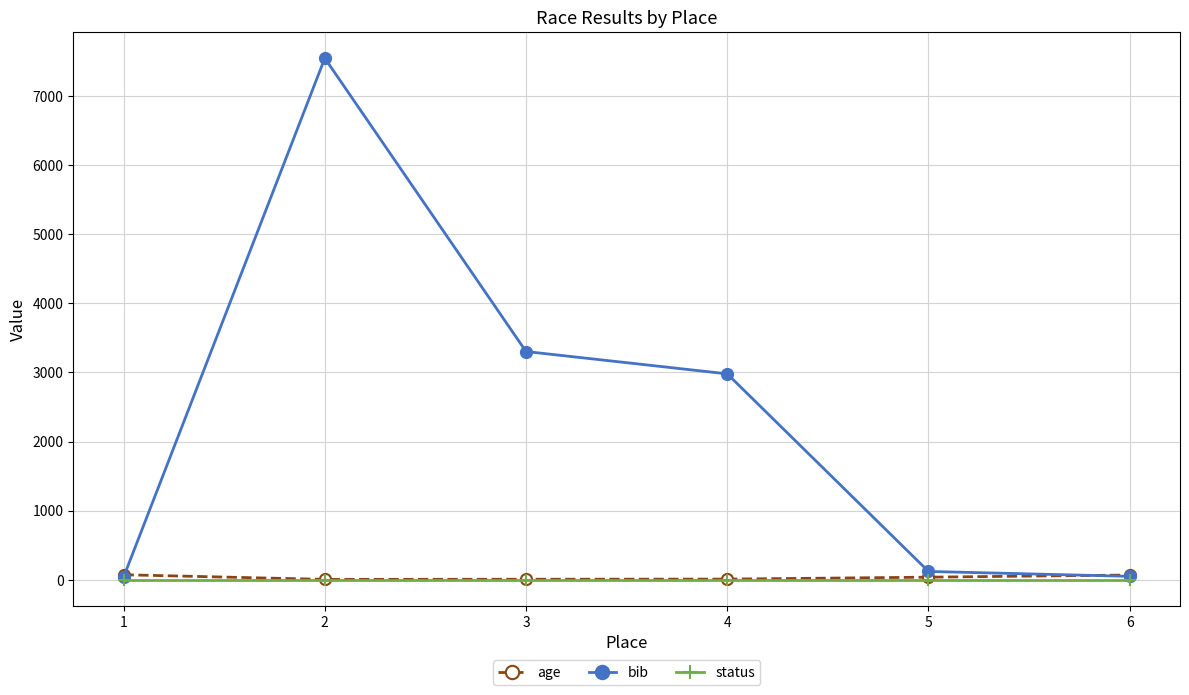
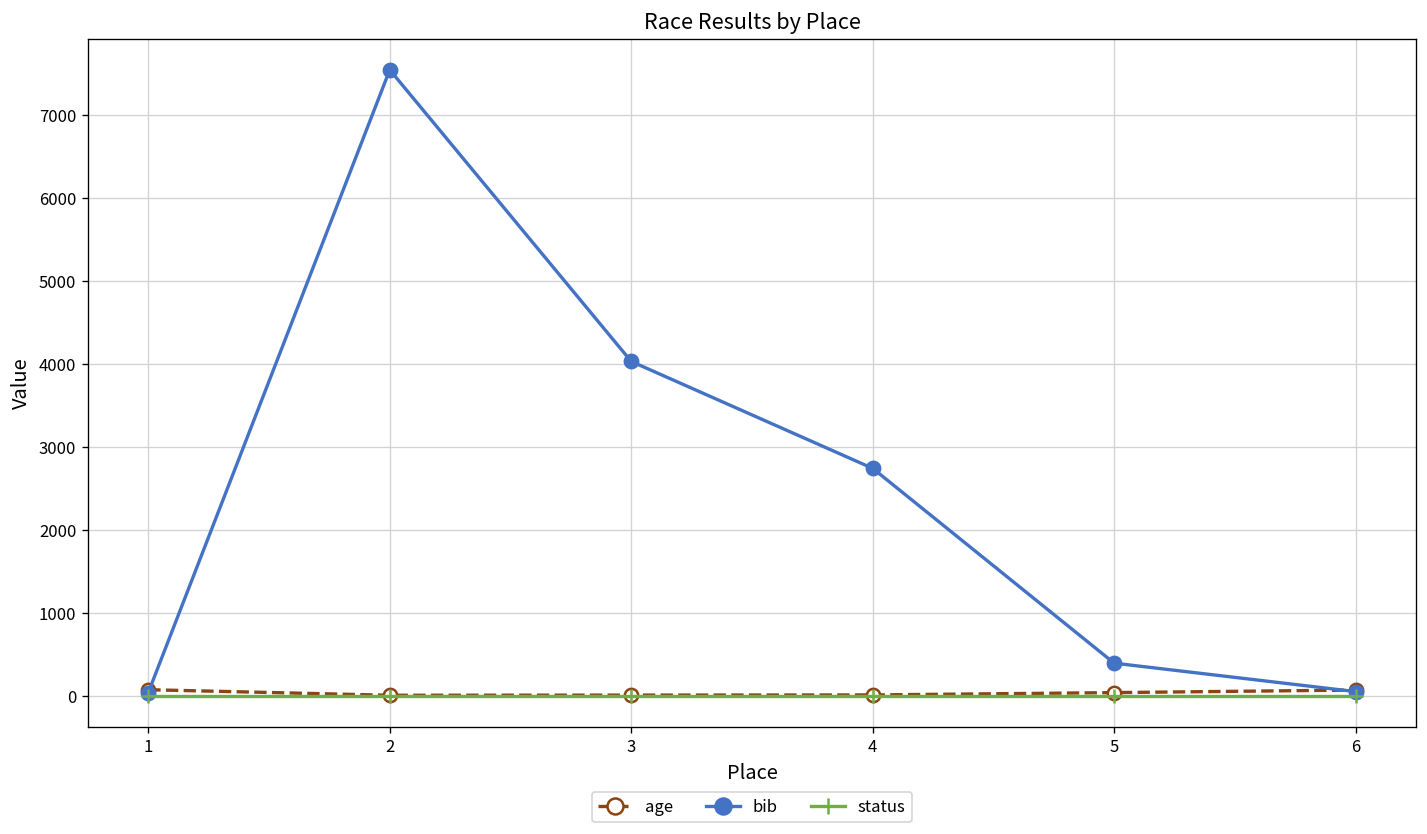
bib, 3: 3300 -> 4000
bib, 4: 3000 -> 2700
bib, 5: 100 -> 400
